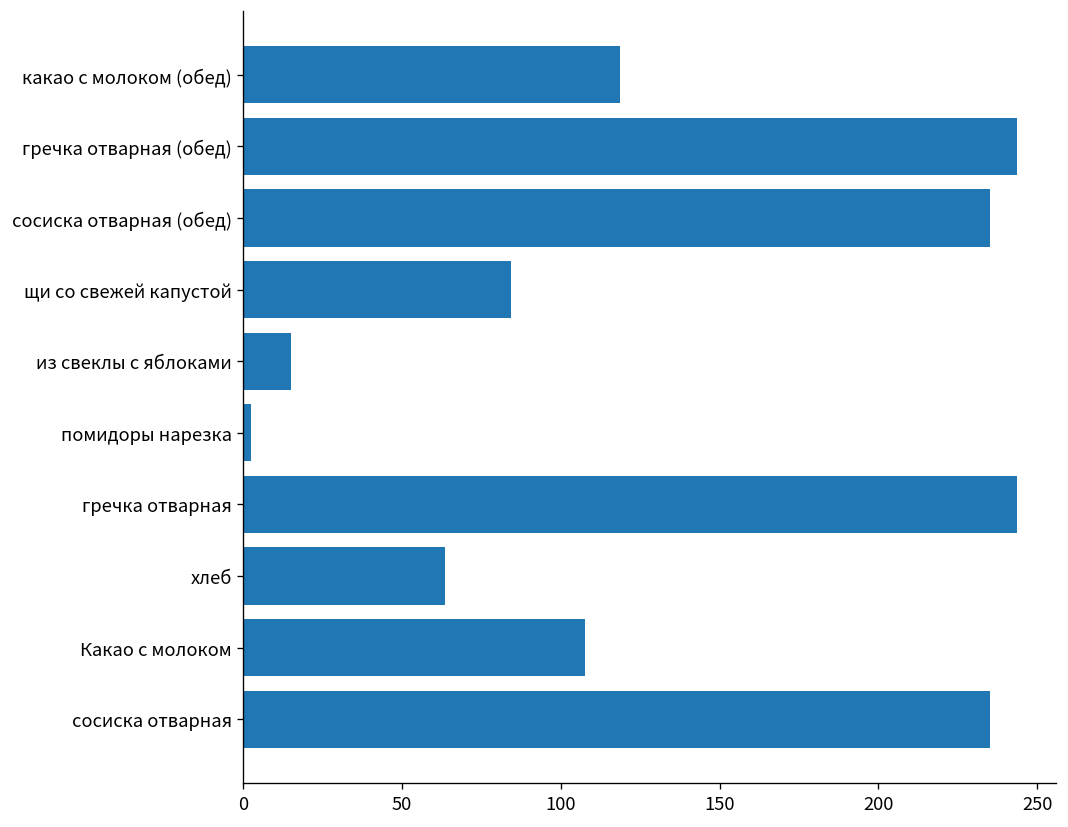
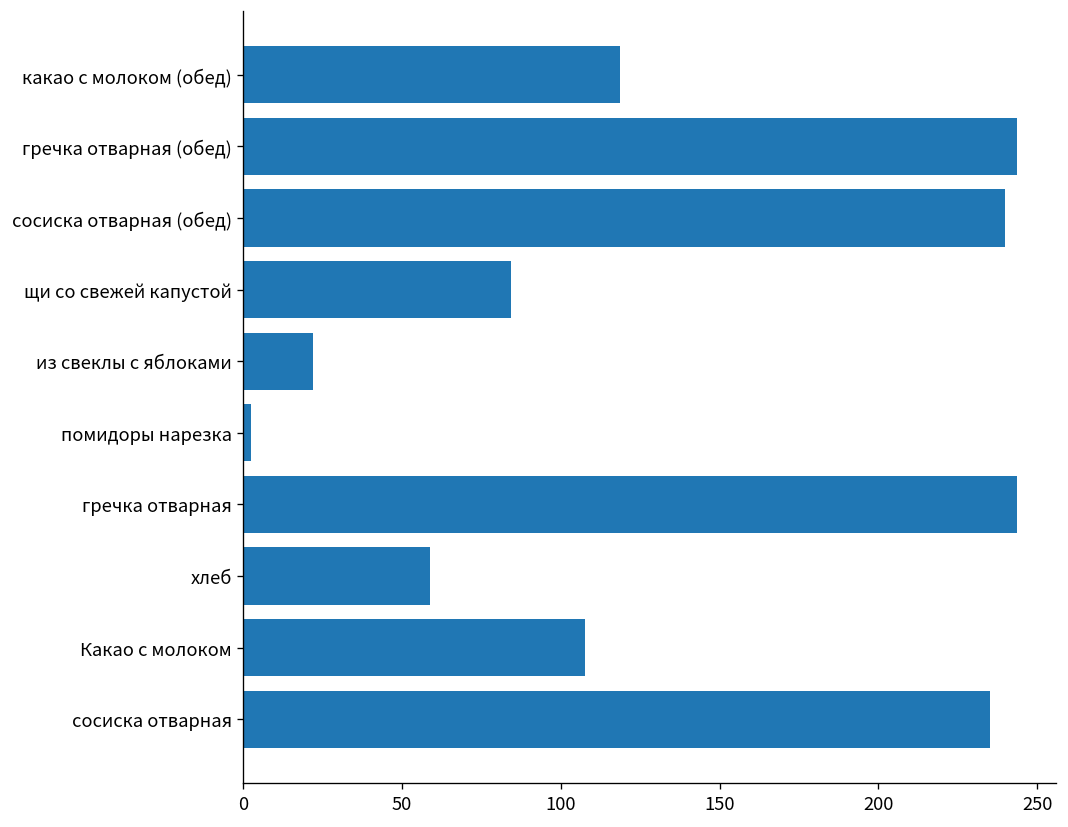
сосиска отварная (обед): 235 -> 240
из свеклы с яблоками: 15 -> 22
хлеб: 64 -> 59
